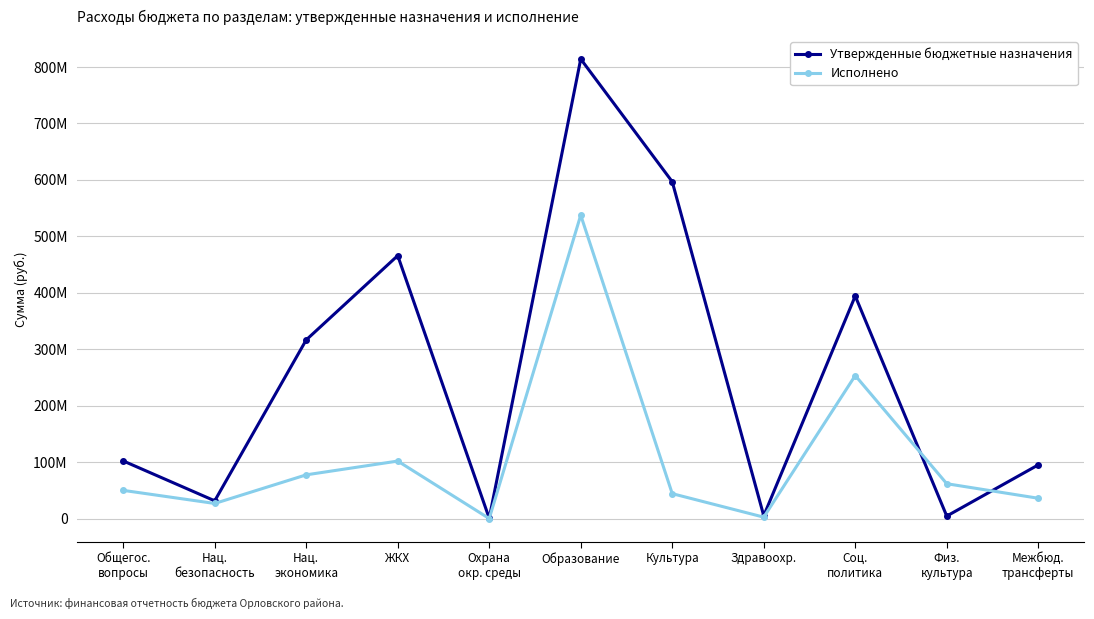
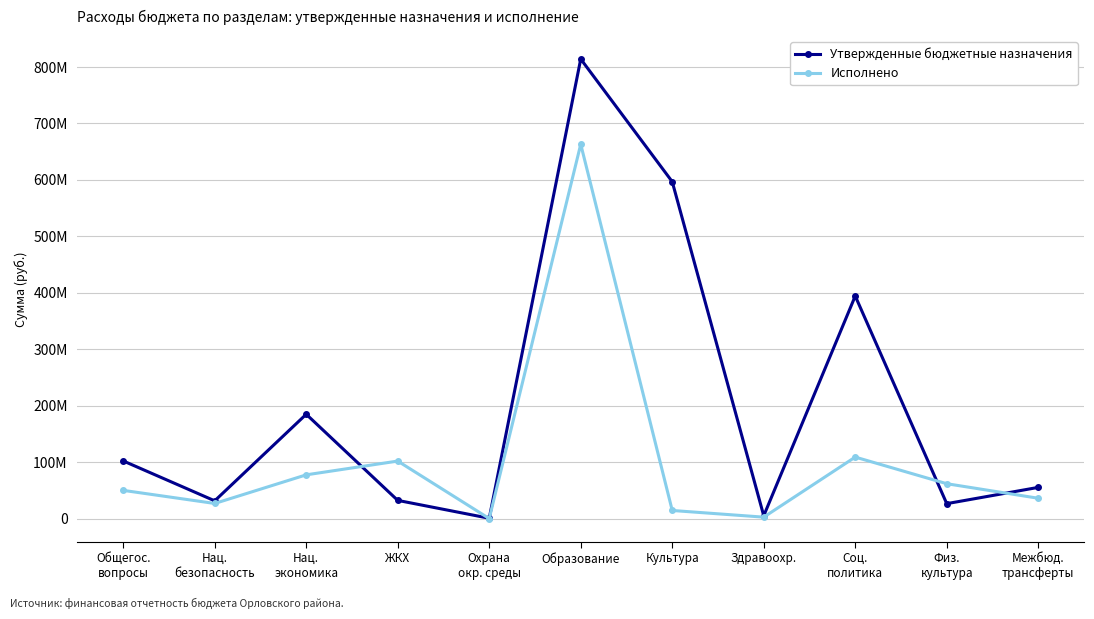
Утвержденные бюджетные назначения, Нац. экономика: 320000000 -> 180000000
Утвержденные бюджетные назначения, ЖКХ: 470000000 -> 30000000
Исполнено, Образование: 540000000 -> 660000000
Исполнено, Культура: 40000000 -> 10000000
Исполнено, Соц. политика: 250000000 -> 110000000
Утвержденные бюджетные назначения, Физ. культура: 0 -> 30000000
Утвержденные бюджетные назначения, Межбюд. трансферты: 100000000 -> 60000000
